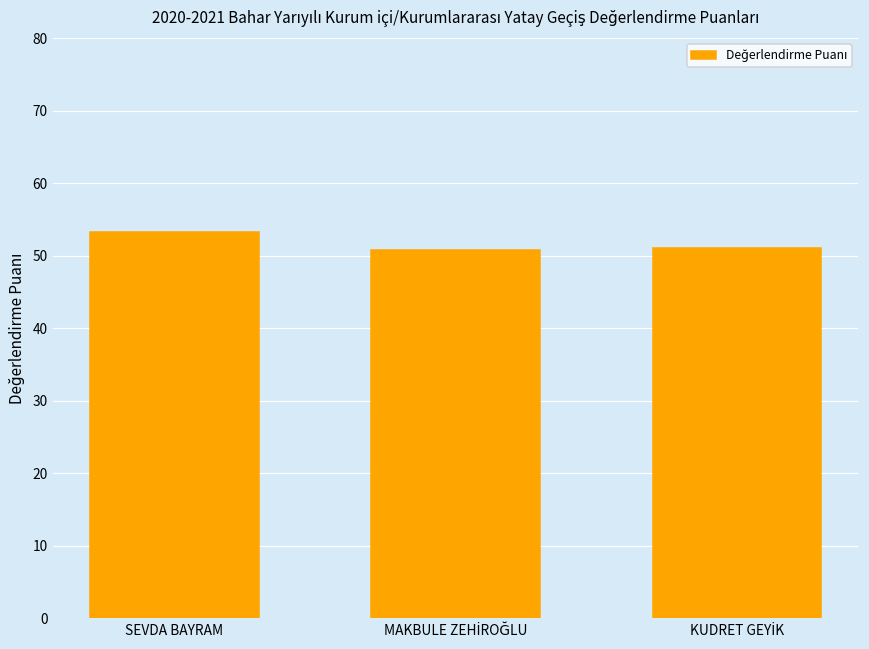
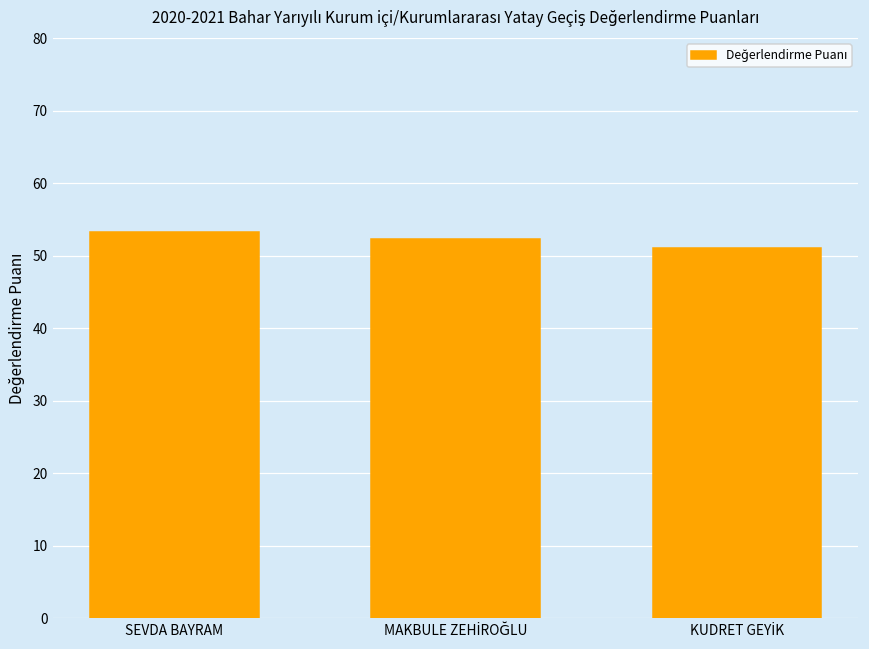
MAKBULE ZEHİROĞLU: 51 -> 52
